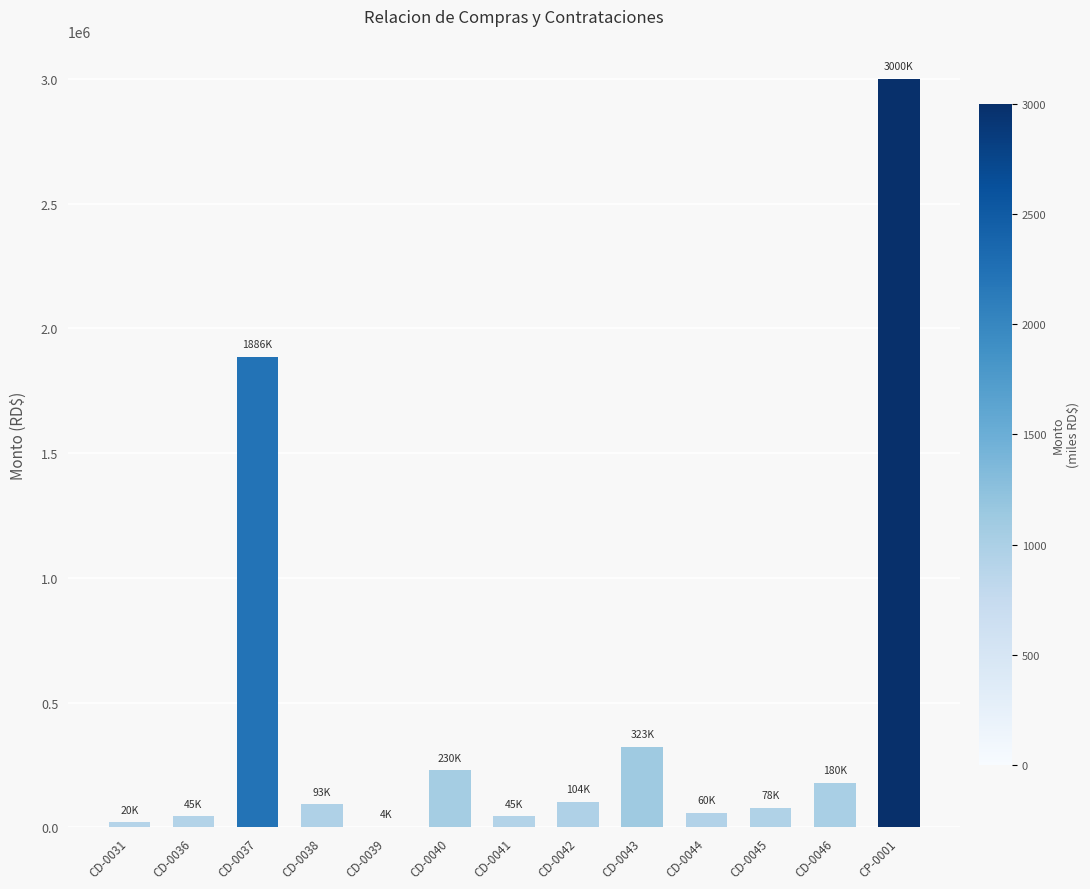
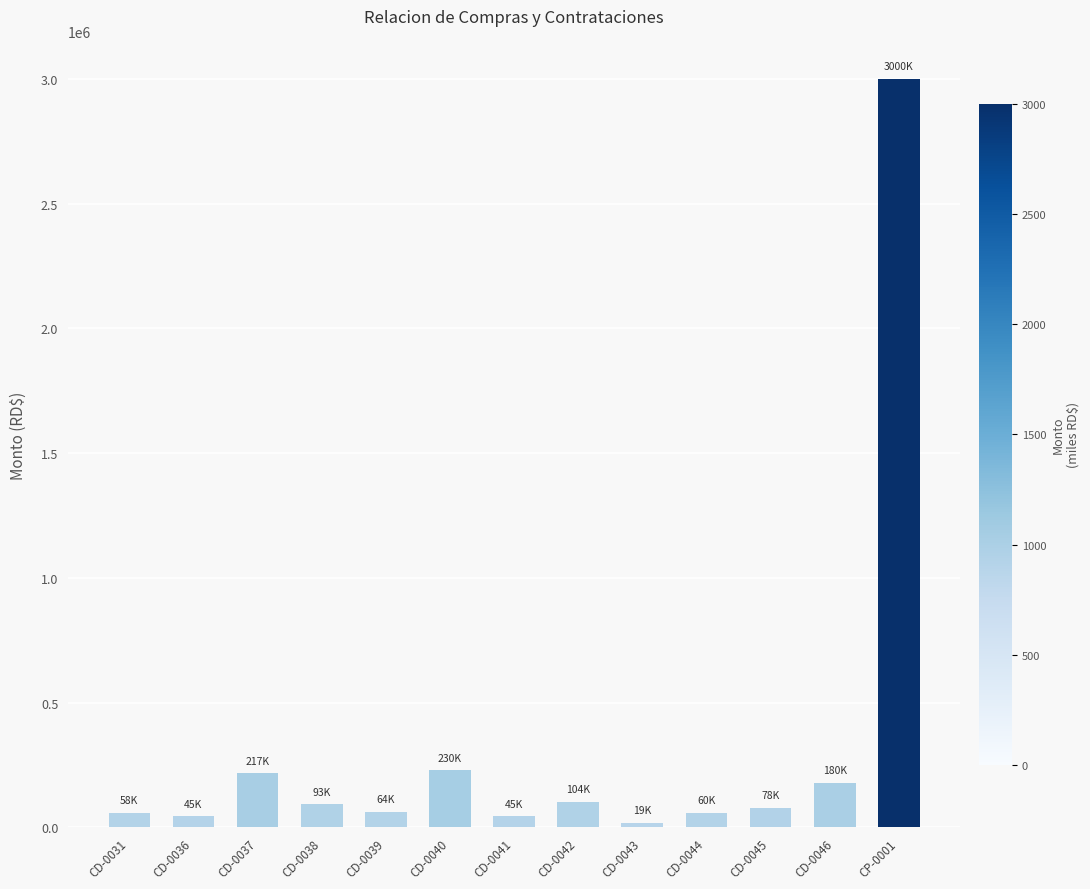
CD-0031: 20K -> 58K
CD-0037: 1886K -> 217K
CD-0039: 4K -> 64K
CD-0043: 323K -> 19K
